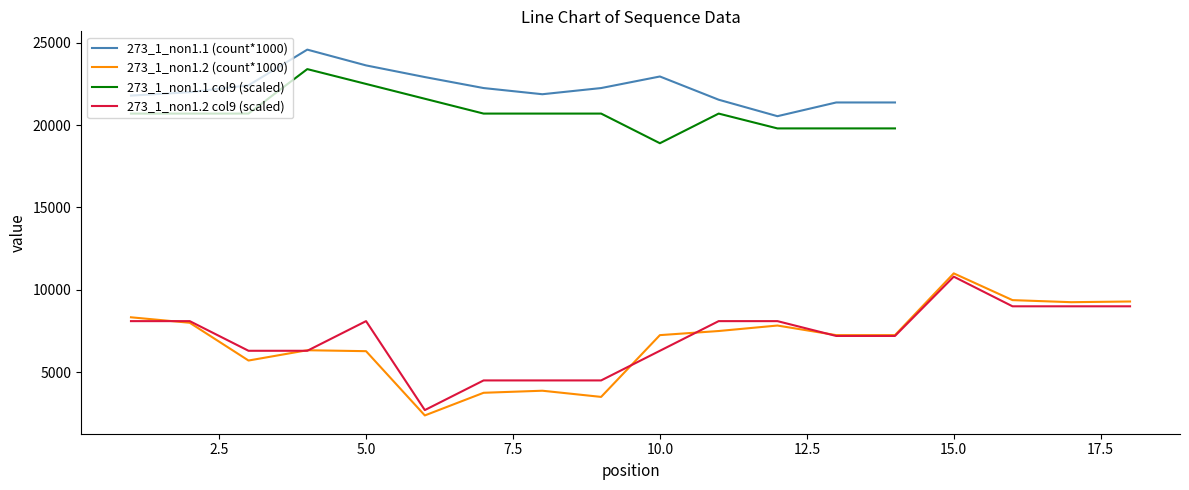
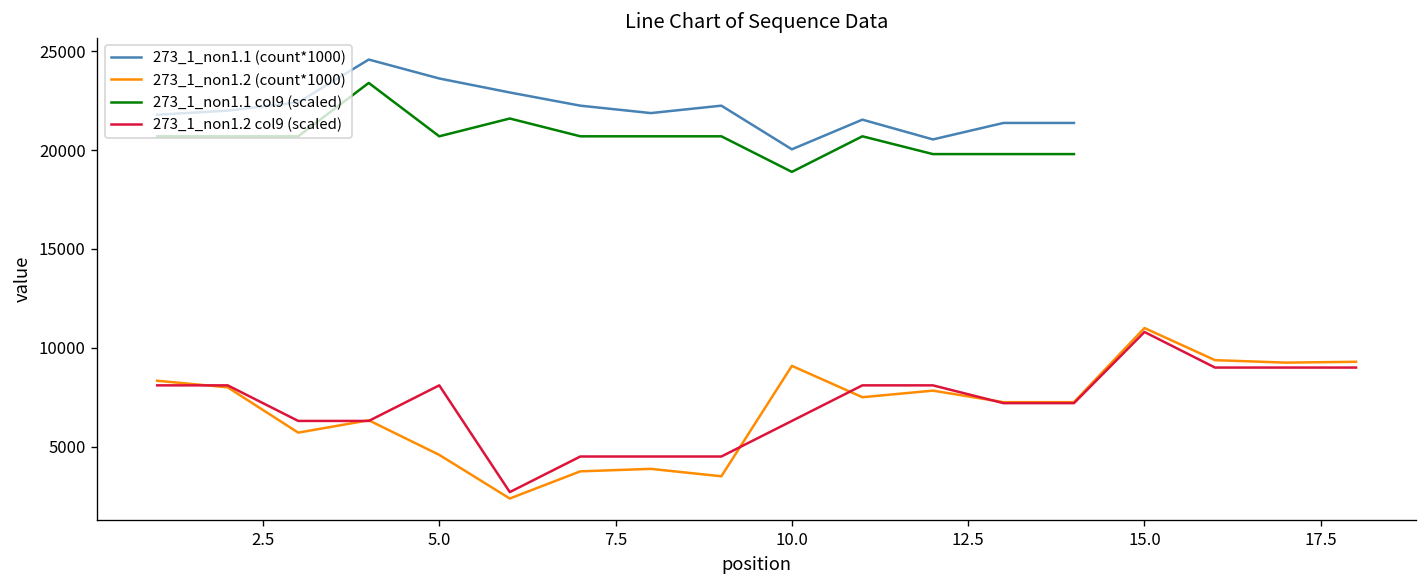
273_1_non1.2 (count*1000), 5.0: 6300 -> 4600
273_1_non1.1 col9 (scaled), 5.0: 22500 -> 20700
273_1_non1.1 (count*1000), 10.0: 23000 -> 20000
273_1_non1.2 (count*1000), 10.0: 7300 -> 9100
